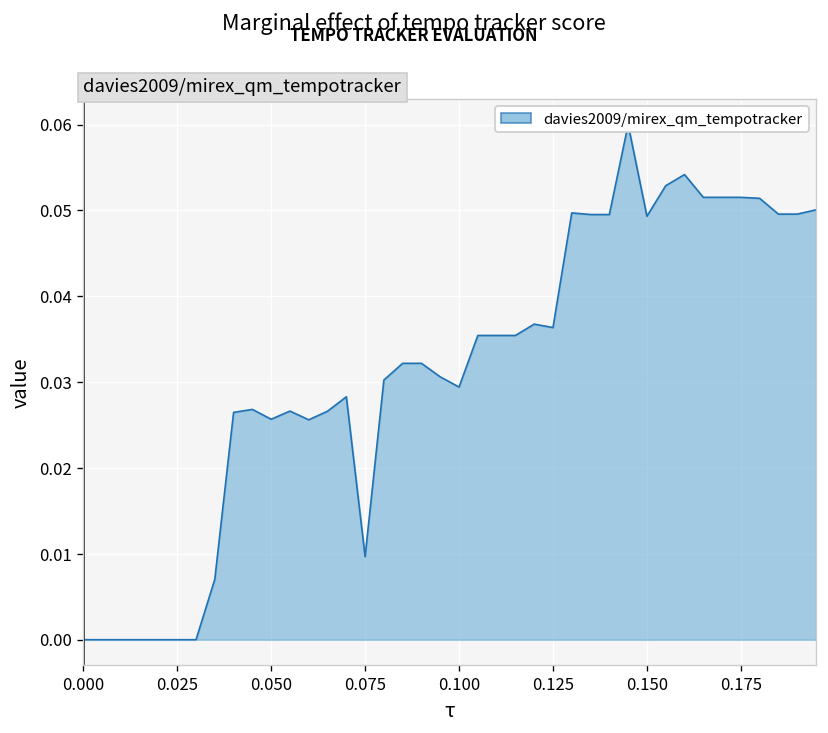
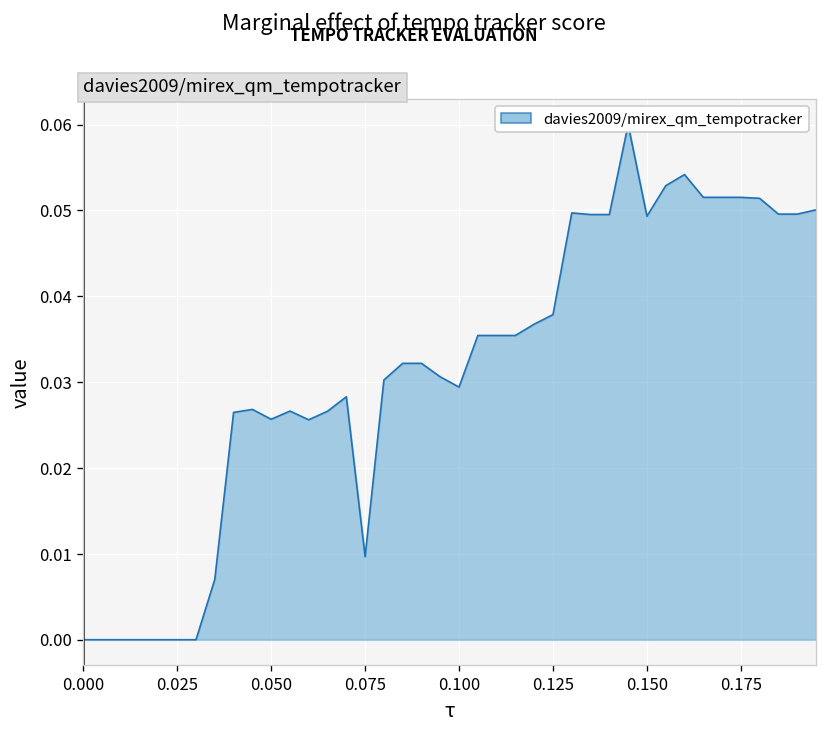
0.125: 0.036 -> 0.038
